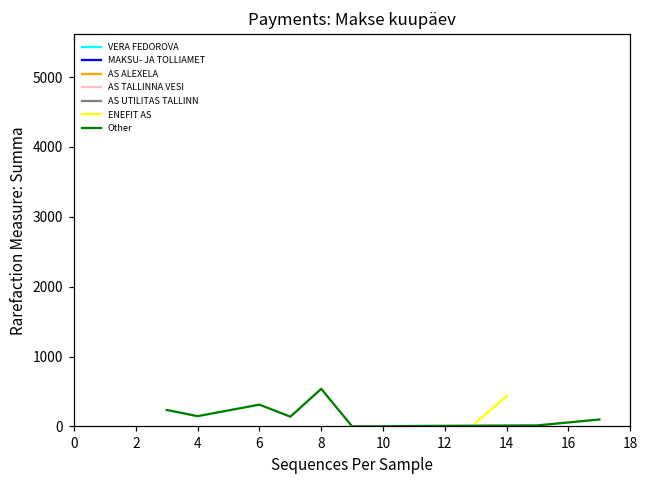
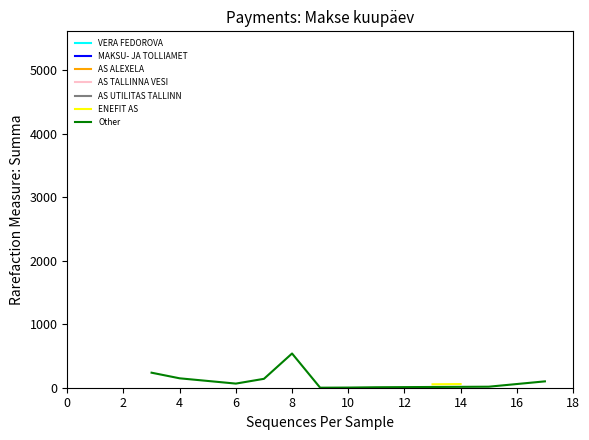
Other, 6: 300 -> 100
ENEFIT AS, 14: 400 -> 100
